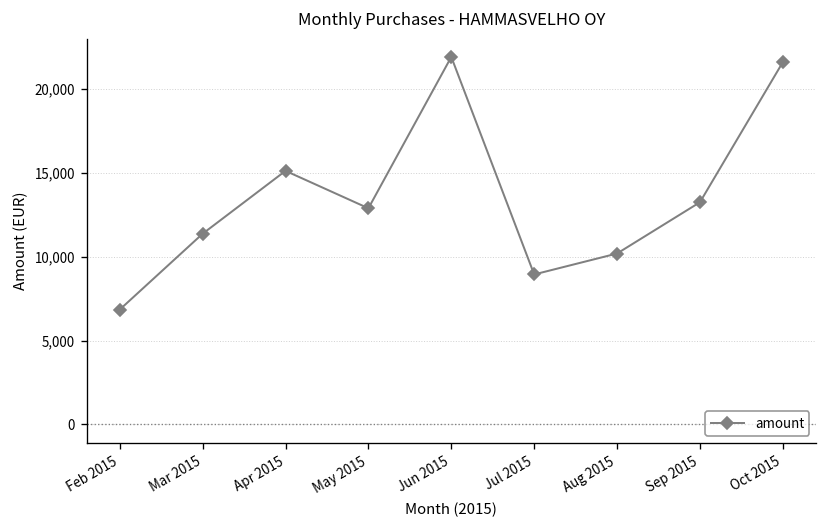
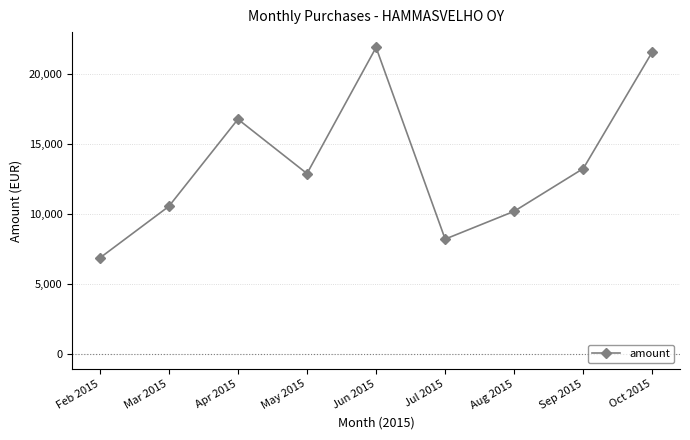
Mar 2015: 11,400 -> 10,500
Apr 2015: 15,100 -> 16,800
Jul 2015: 8,900 -> 8,200
